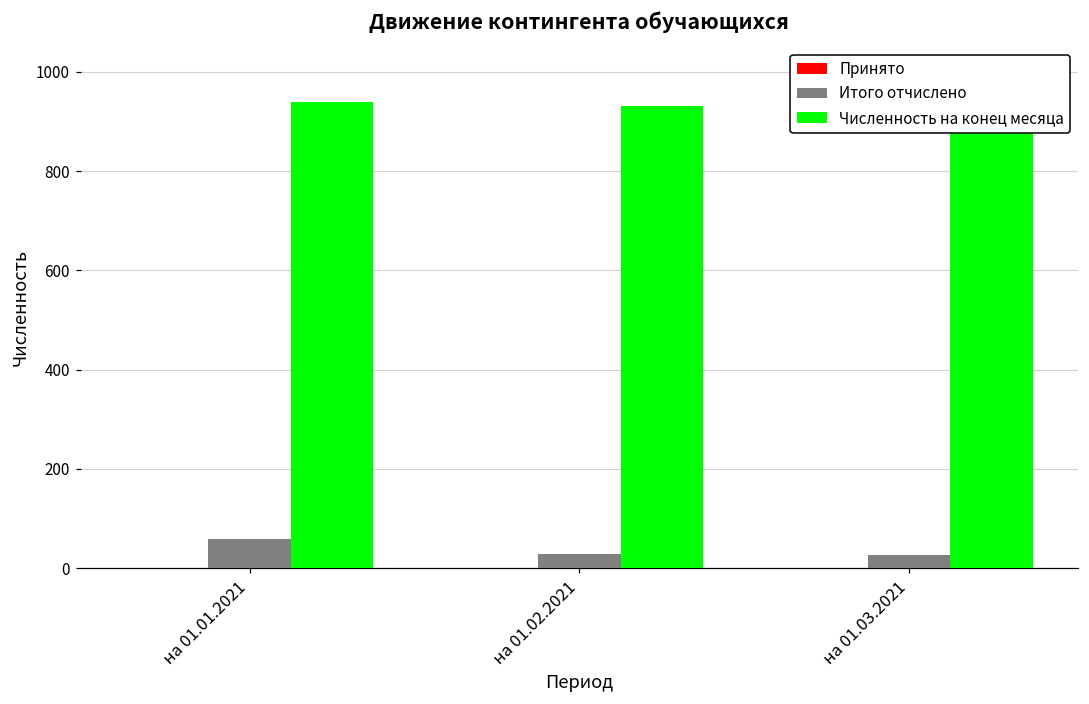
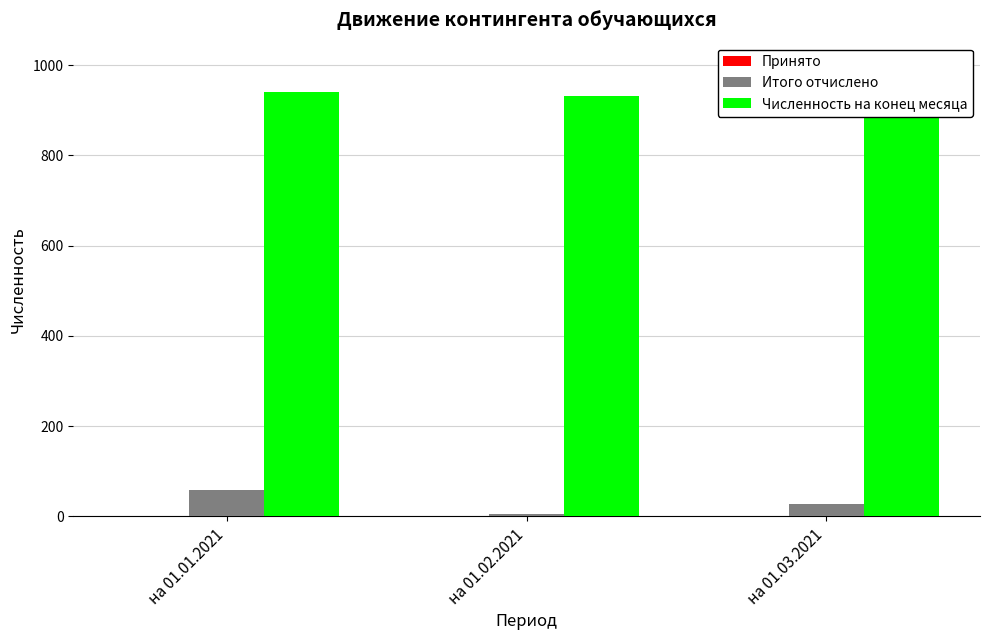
Итого отчислено, на 01.02.2021: 30 -> 10
